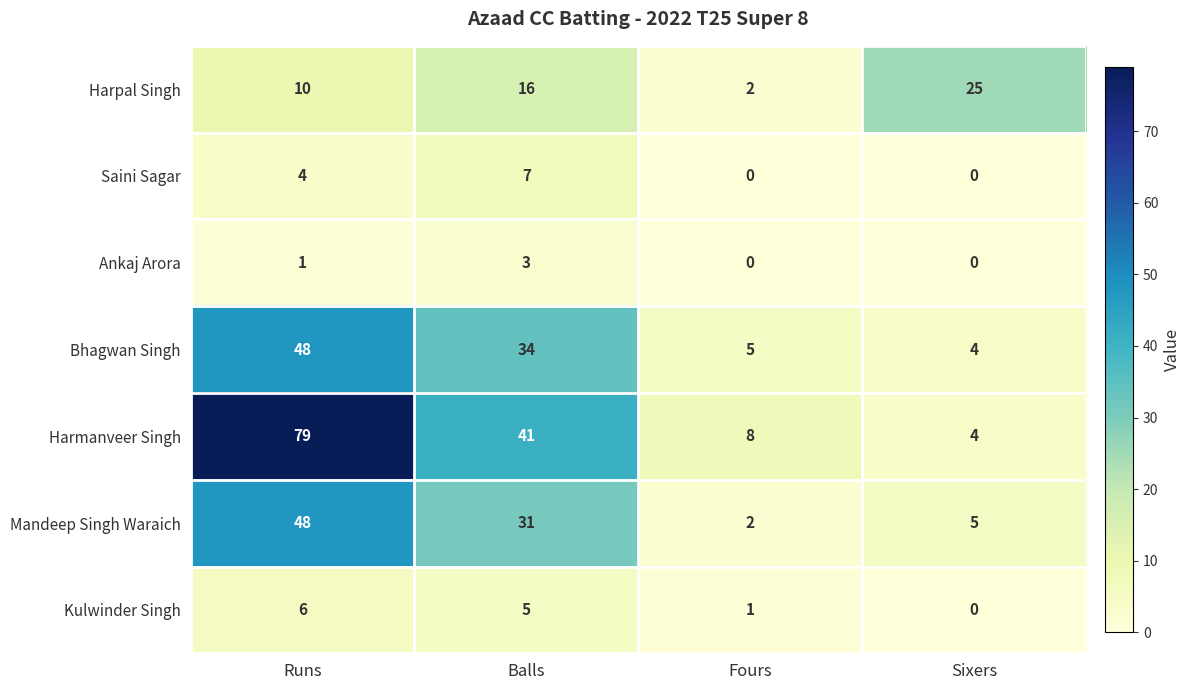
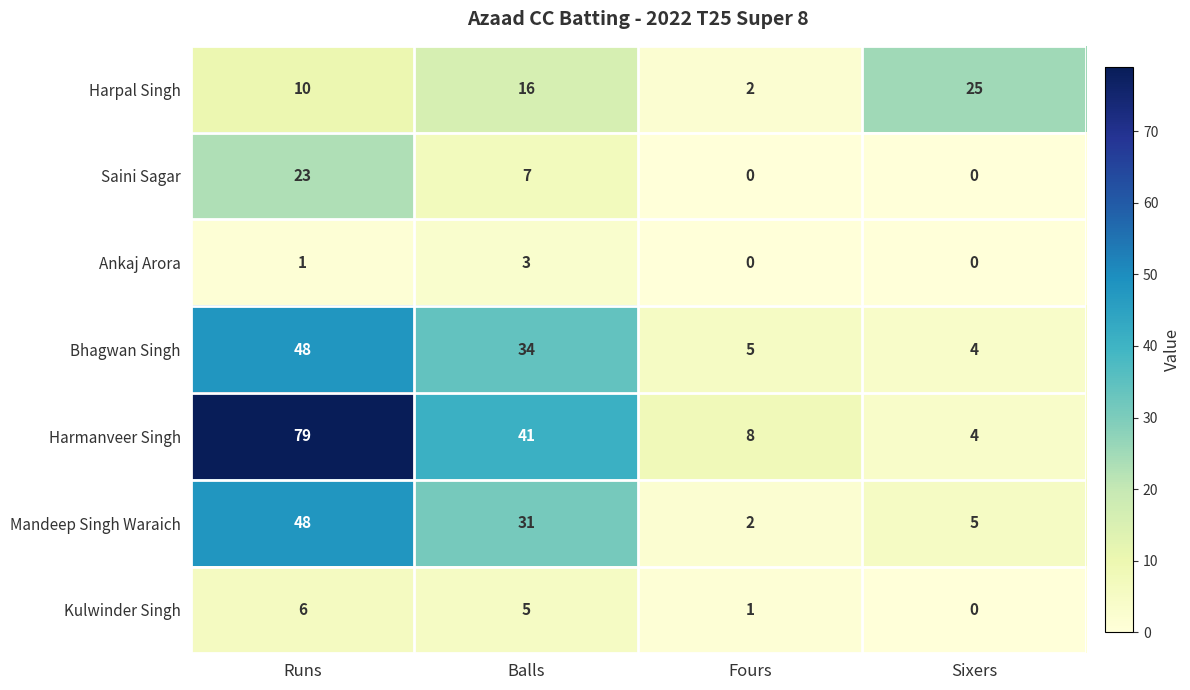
Saini Sagar, Runs: 4 -> 23
